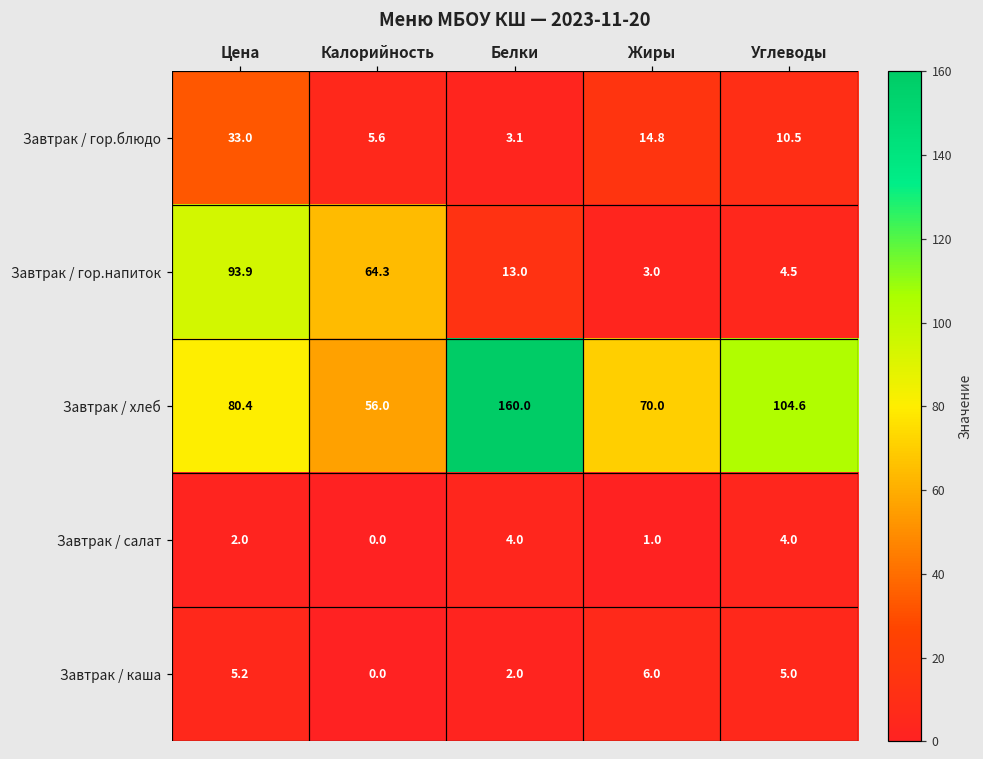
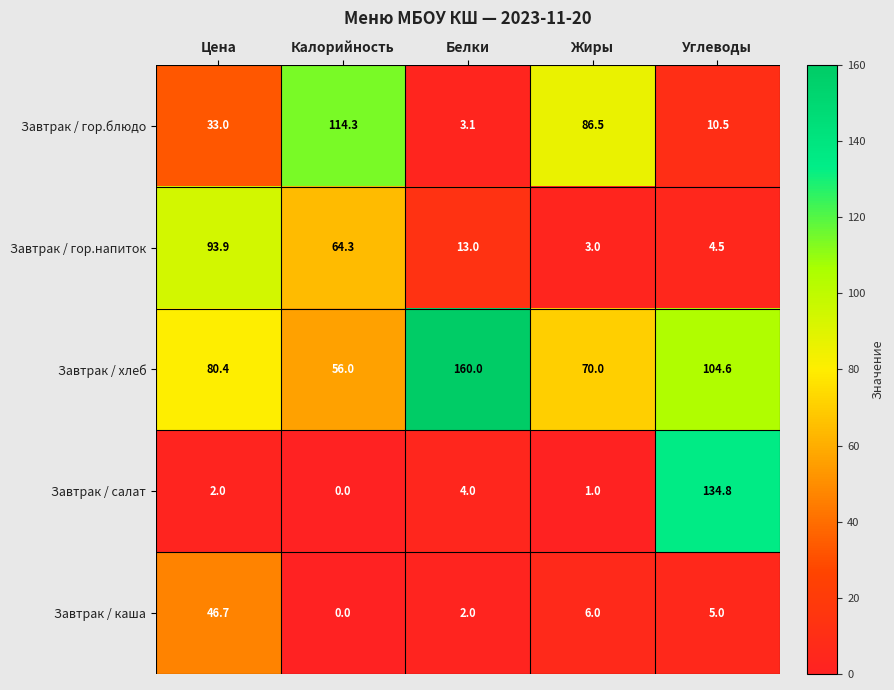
Завтрак / гор.блюдо, Калорийность: 5.6 -> 114.3
Завтрак / гор.блюдо, Жиры: 14.8 -> 86.5
Завтрак / салат, Углеводы: 4.0 -> 134.8
Завтрак / каша, Цена: 5.2 -> 46.7
